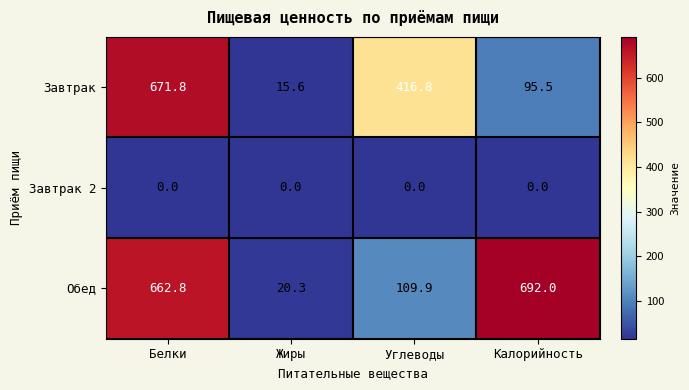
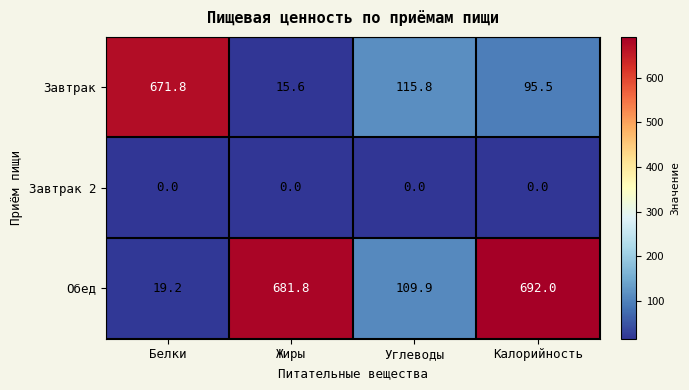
Завтрак, Углеводы: 416.8 -> 115.8
Обед, Белки: 662.8 -> 19.2
Обед, Жиры: 20.3 -> 681.8
